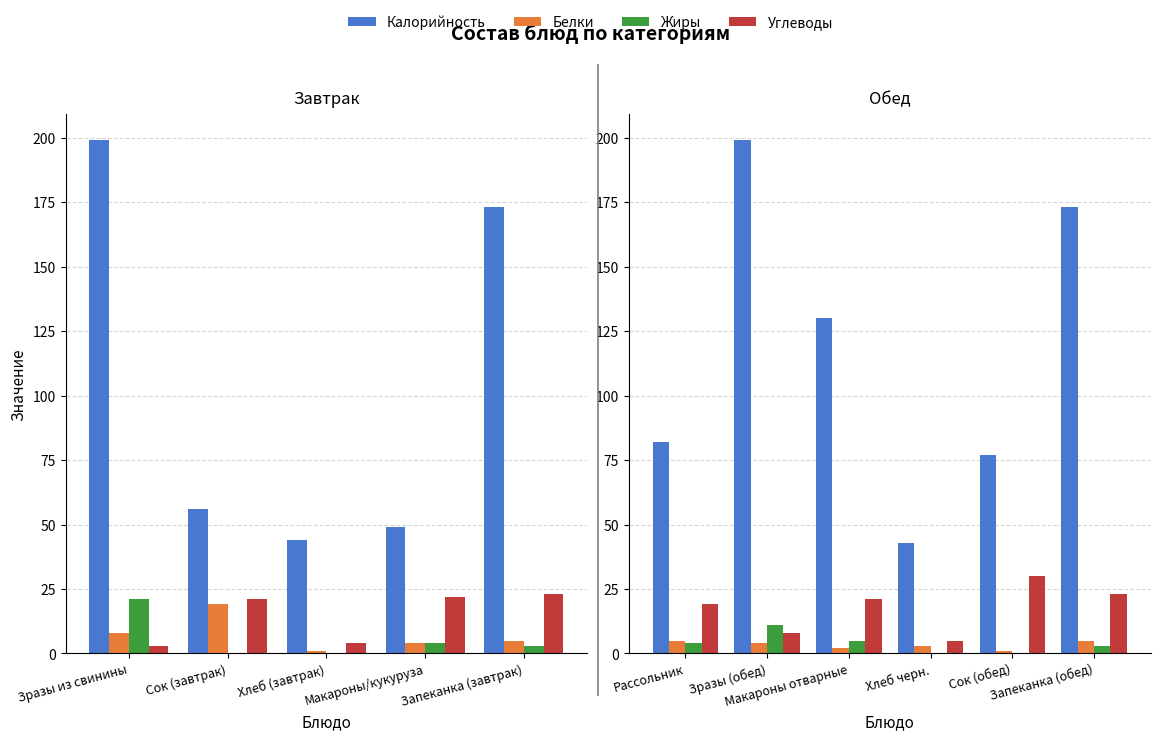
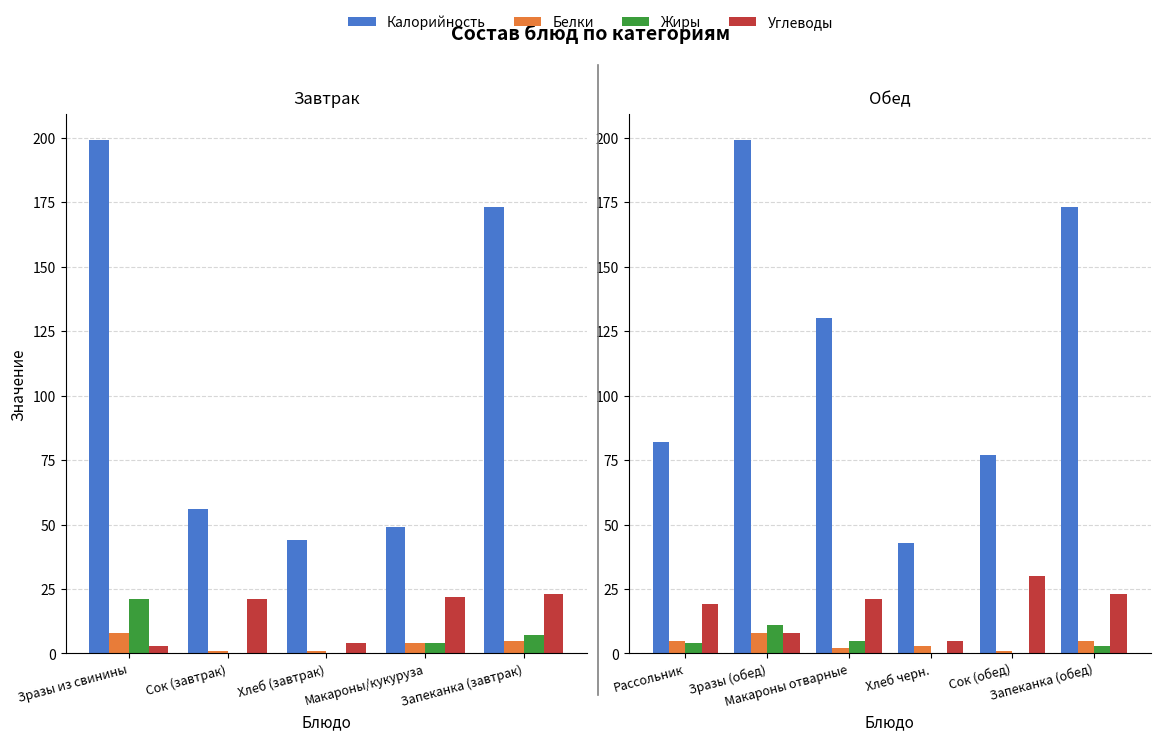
Завтрак, Белки, Сок (завтрак): 19 -> 1
Завтрак, Жиры, Запеканка (завтрак): 3 -> 7
Обед, Белки, Зразы (обед): 4 -> 8
